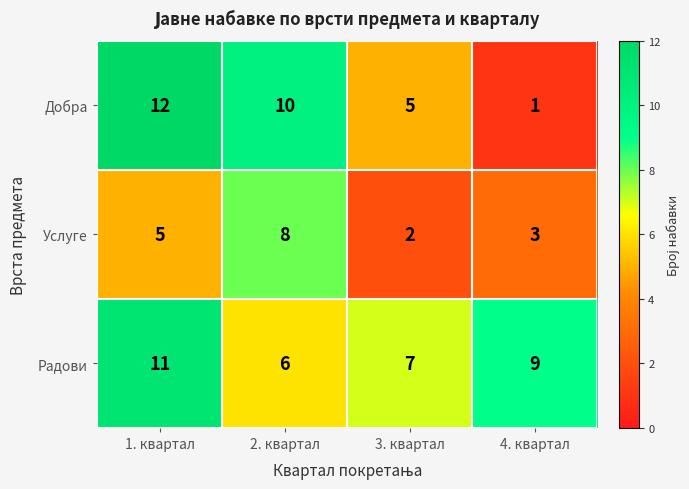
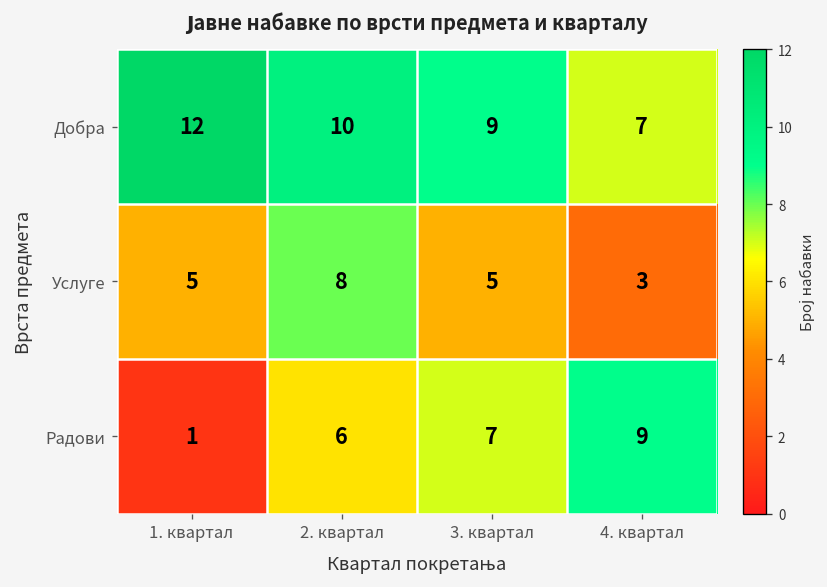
Добра, 3. квартал: 5 -> 9
Добра, 4. квартал: 1 -> 7
Услуге, 3. квартал: 2 -> 5
Радови, 1. квартал: 11 -> 1
